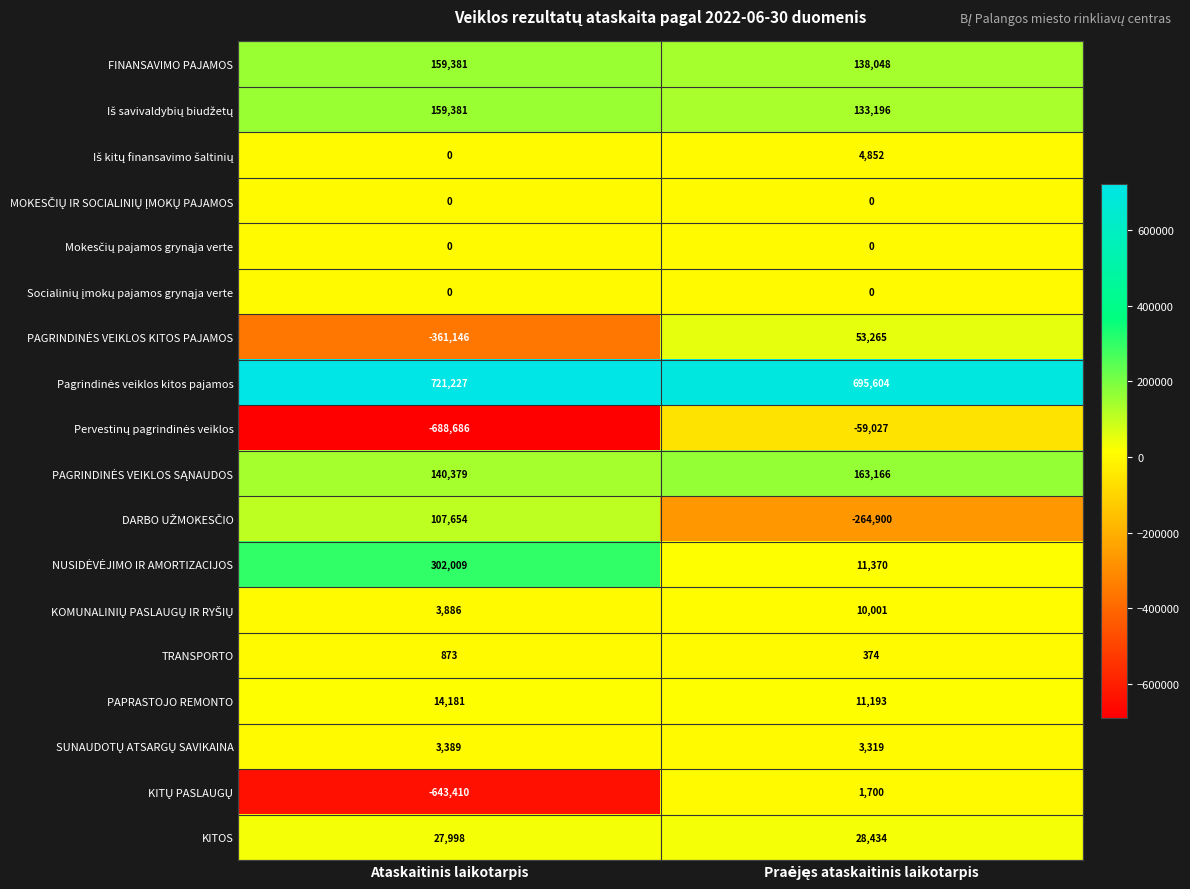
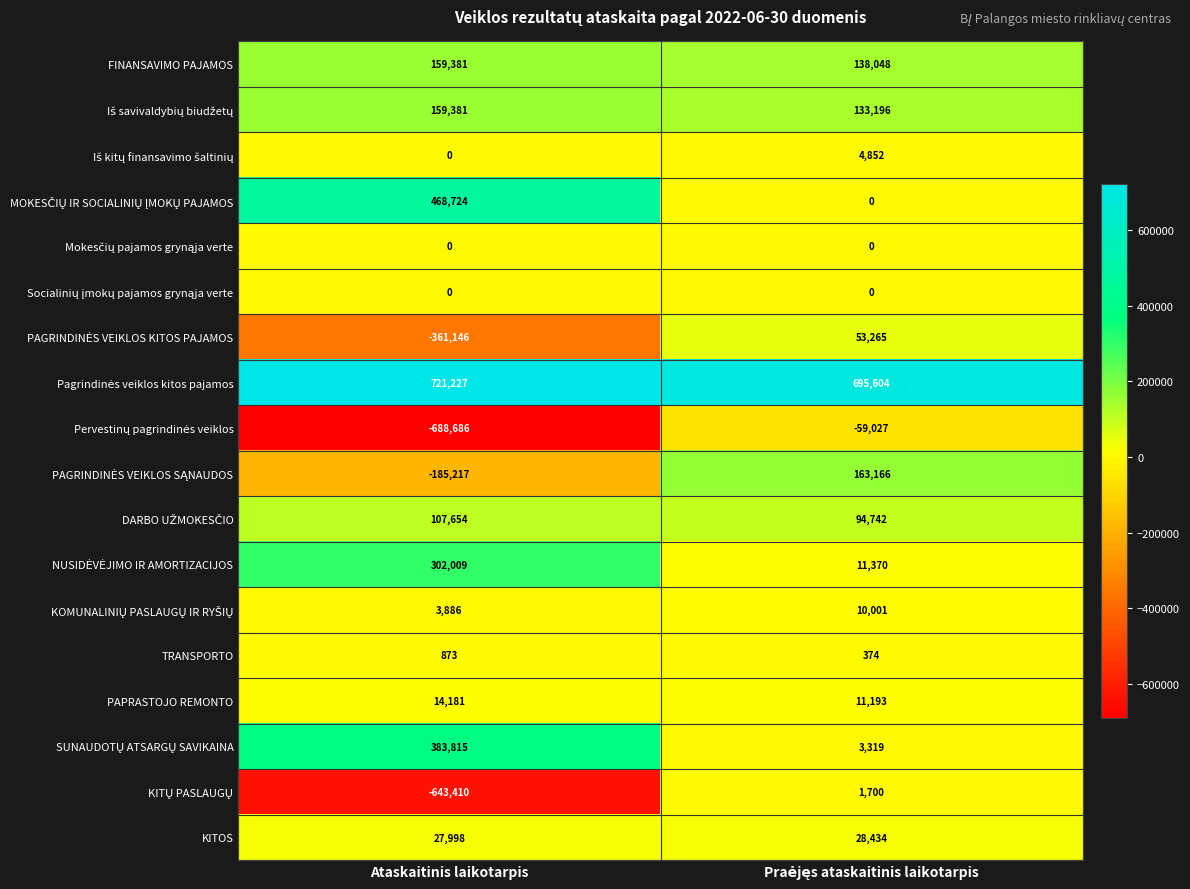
MOKESČIŲ IR SOCIALINIŲ ĮMOKŲ PAJAMOS, Ataskaitinis laikotarpis: 0 -> 468,724
PAGRINDINĖS VEIKLOS SĄNAUDOS, Ataskaitinis laikotarpis: 140,379 -> -185,217
DARBO UŽMOKESČIO, Praėjęs ataskaitinis laikotarpis: -264,900 -> 94,742
SUNAUDOTŲ ATSARGŲ SAVIKAINA, Ataskaitinis laikotarpis: 3,389 -> 383,815
